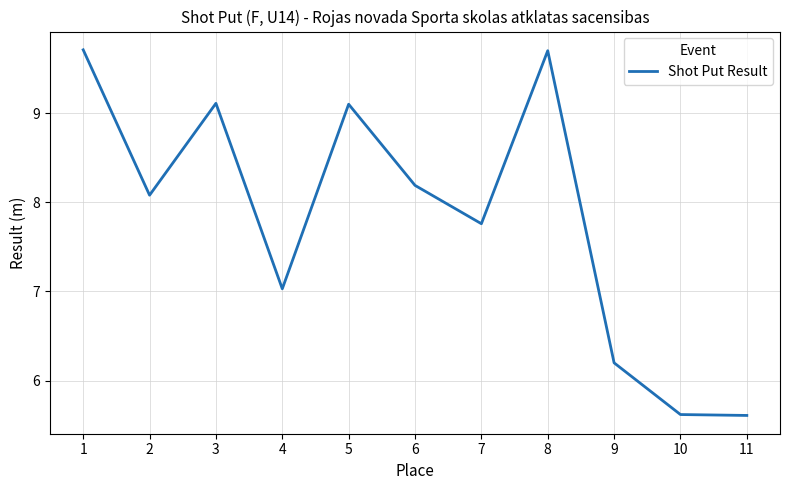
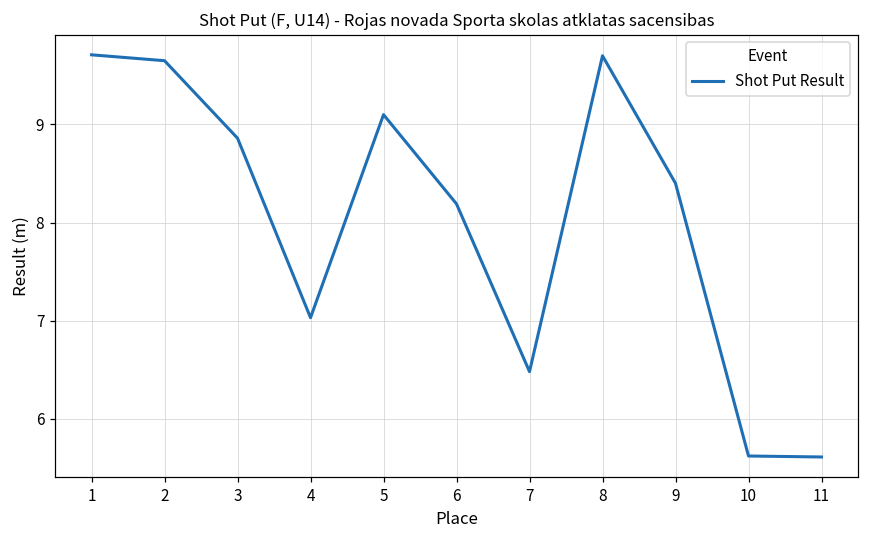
2: 8.1 -> 9.7
3: 9.1 -> 8.9
7: 7.8 -> 6.5
9: 6.2 -> 8.4
